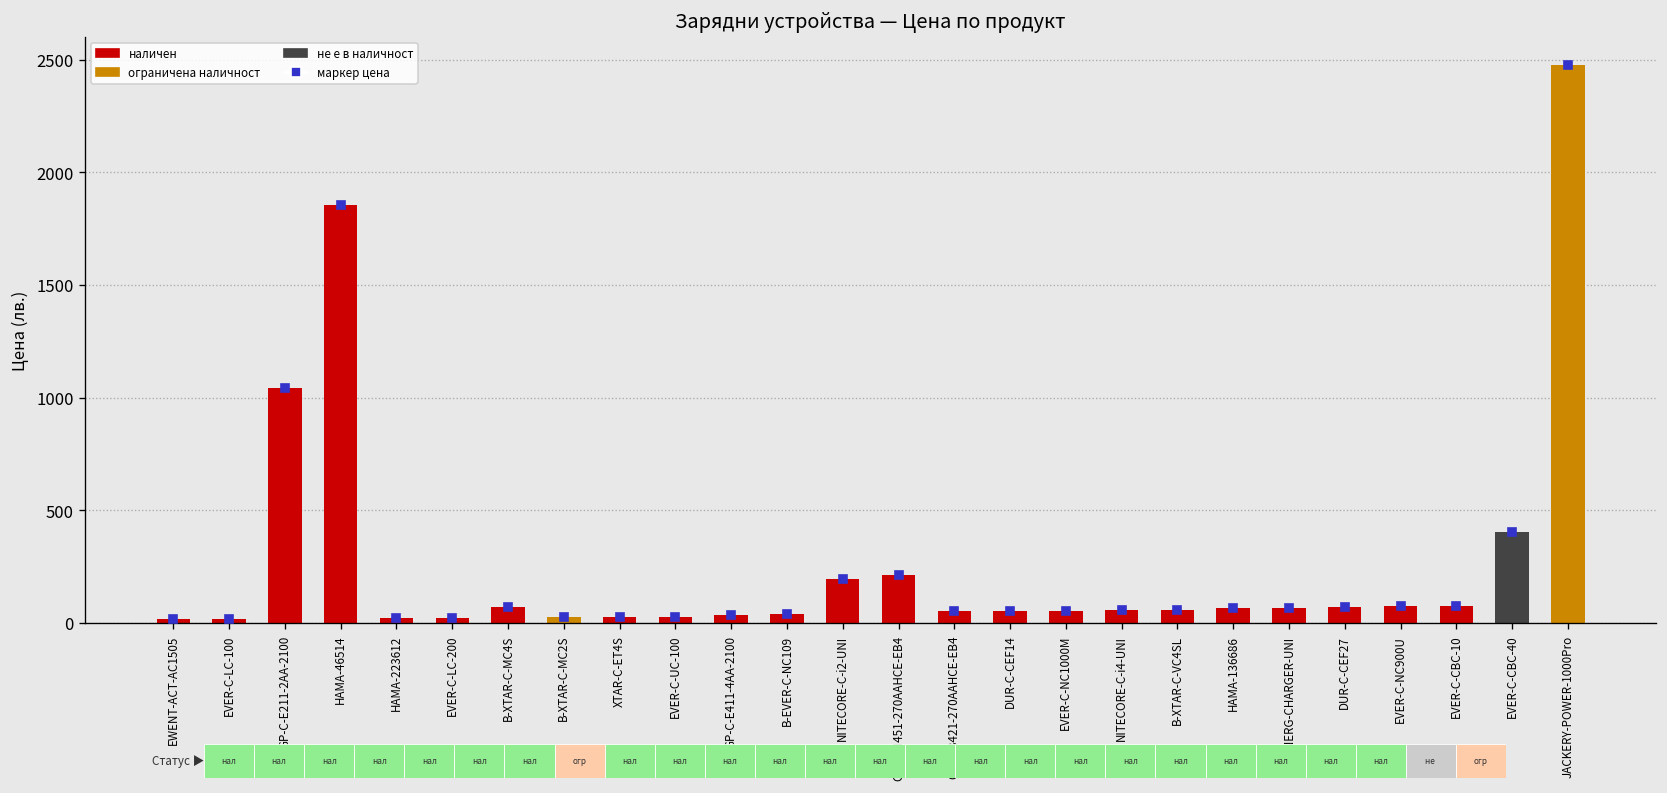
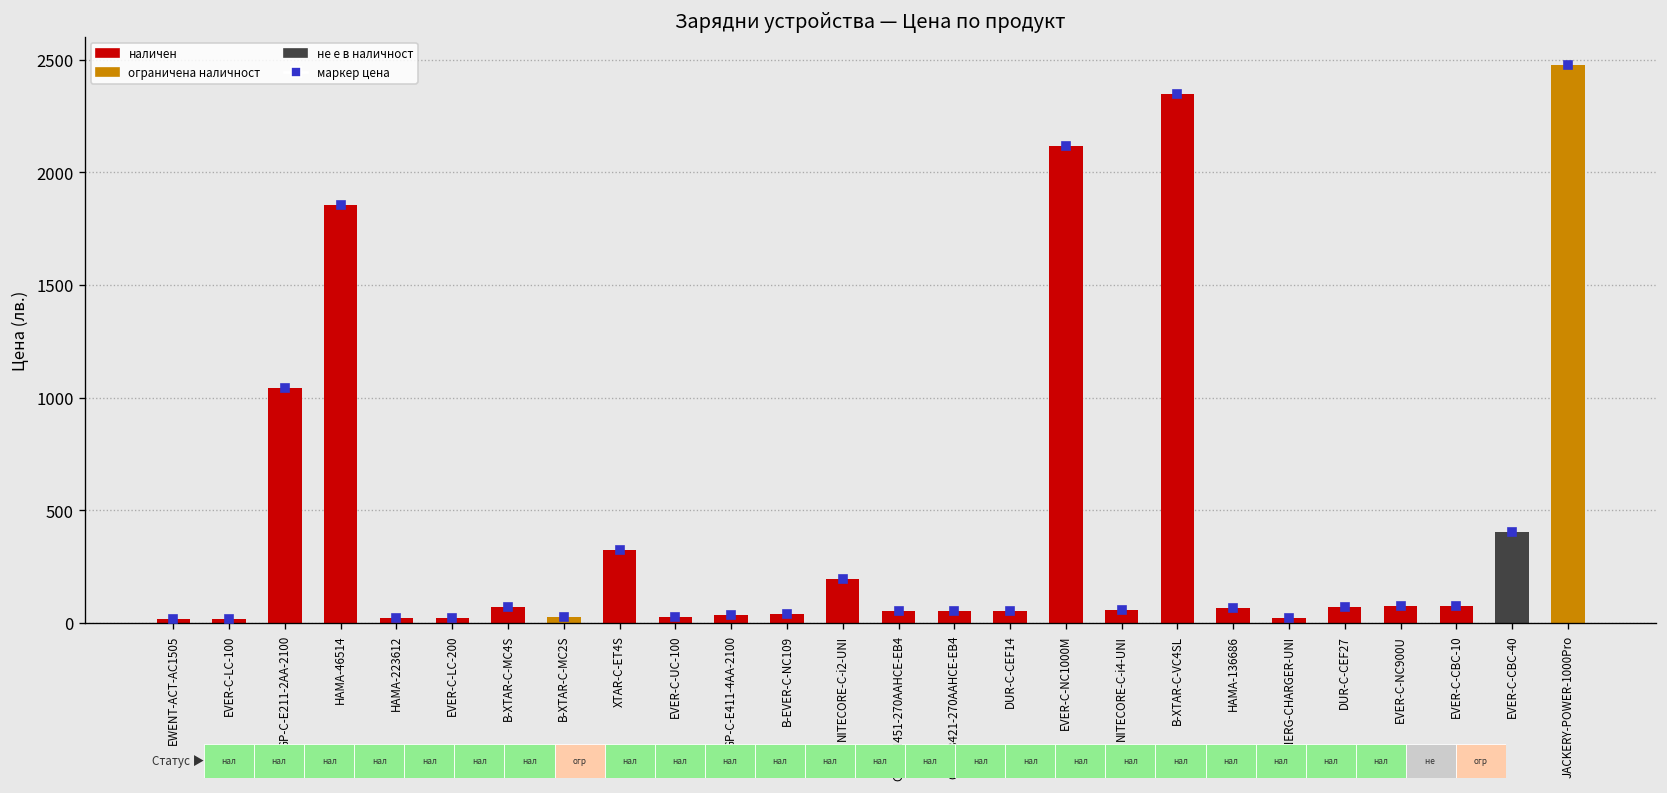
наличен, XTAR-C-ET4S: 30 -> 320
наличен, GP-C-M451-270AAHCE-EB4: 210 -> 50
наличен, EVER-C-NC1000M: 50 -> 2120
наличен, B-XTAR-C-VC4SL: 60 -> 2350
наличен, ENERG-CHARGER-UNI: 70 -> 20
